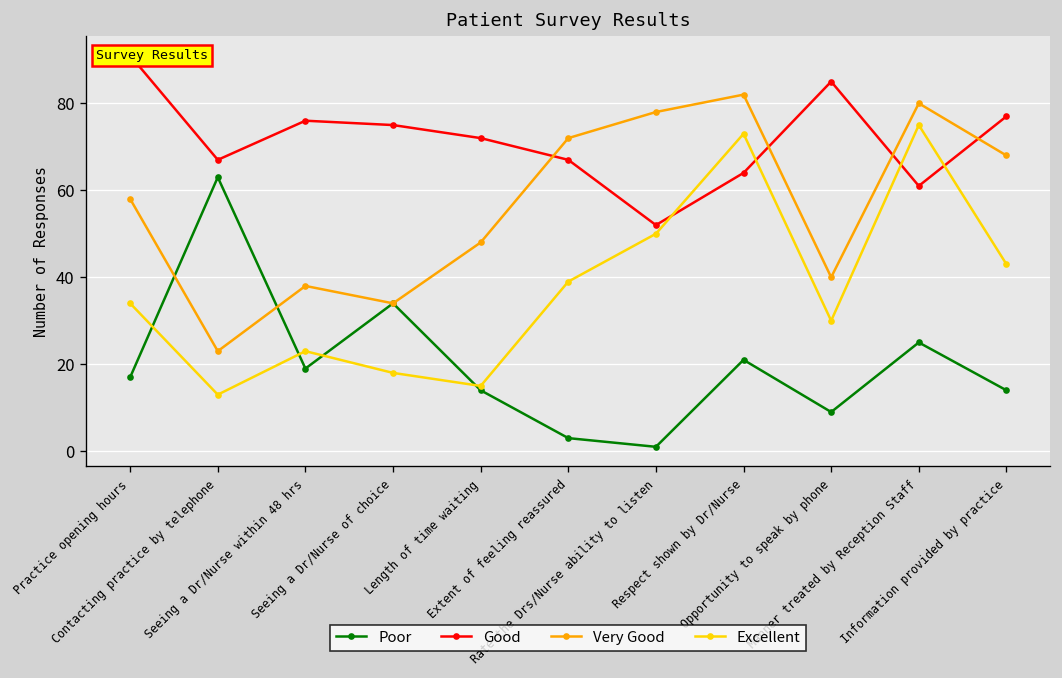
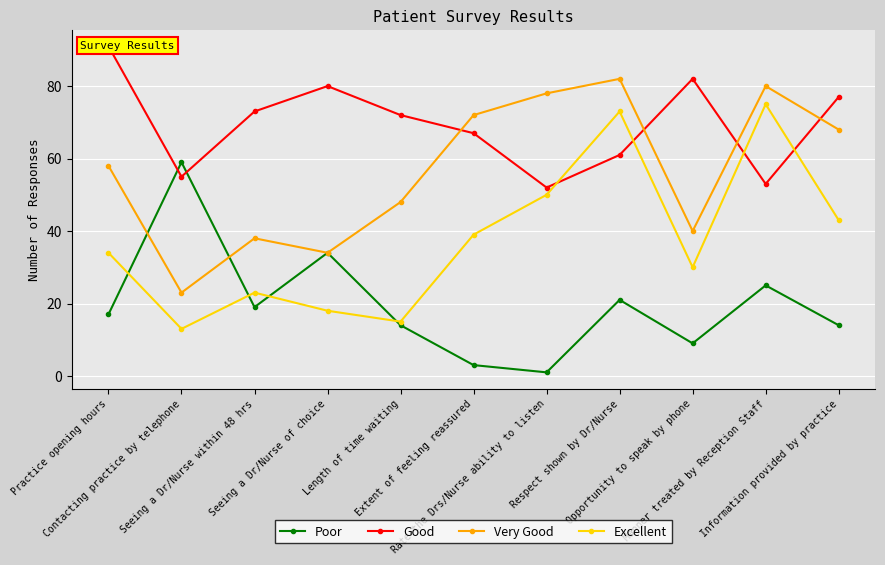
Poor, Contacting practice by telephone: 63 -> 59
Good, Contacting practice by telephone: 67 -> 55
Good, Seeing a Dr/Nurse within 48 hrs: 76 -> 73
Good, Seeing a Dr/Nurse of choice: 75 -> 80
Good, Respect shown by Dr/Nurse: 64 -> 61
Good, Opportunity to speak by phone: 85 -> 82
Good, Manner treated by Reception Staff: 61 -> 53
